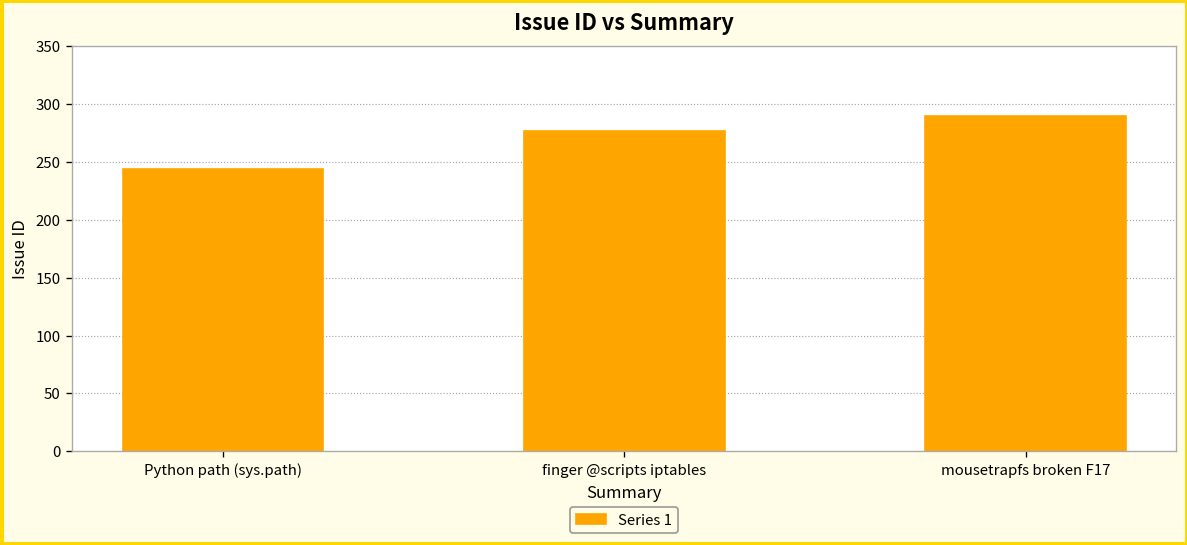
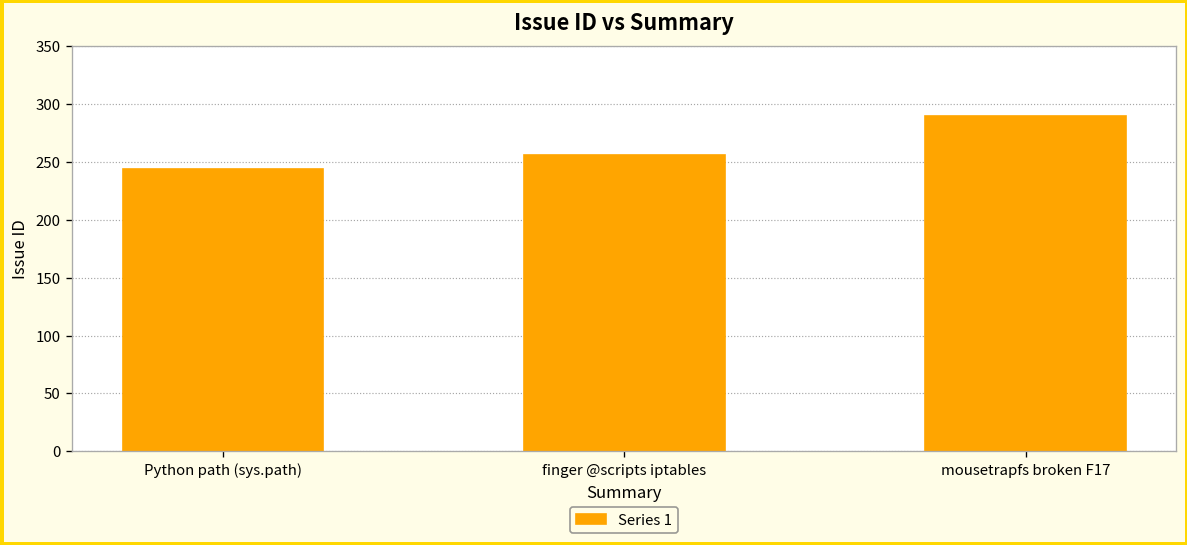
finger @scripts iptables: 280 -> 260
